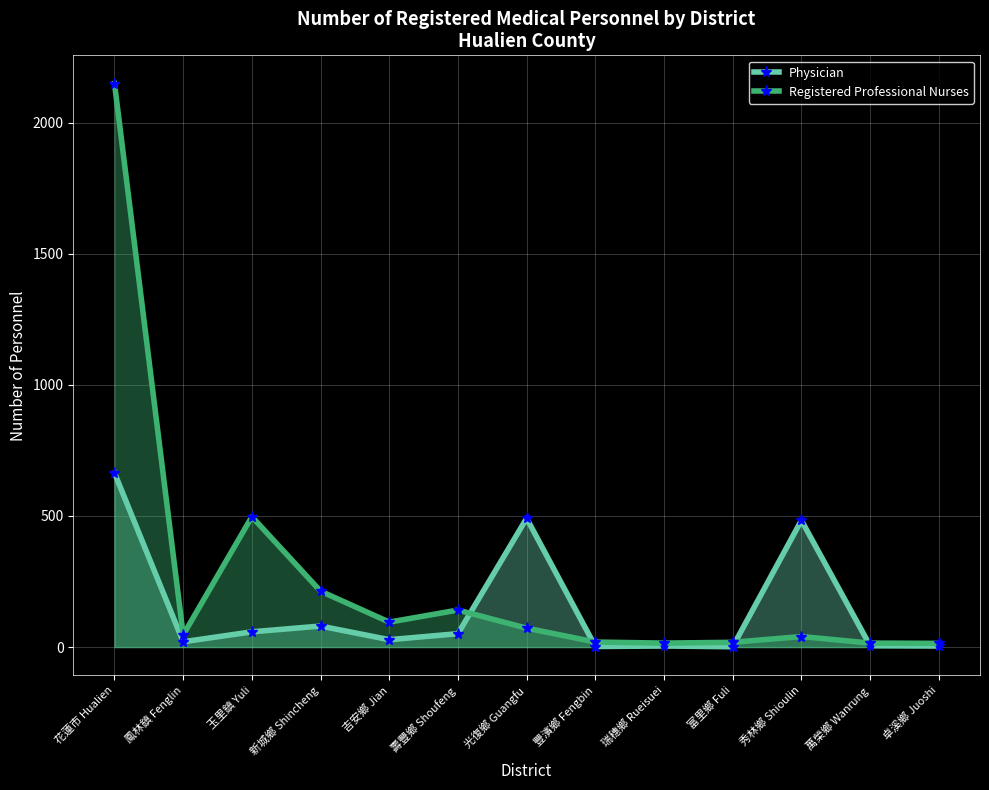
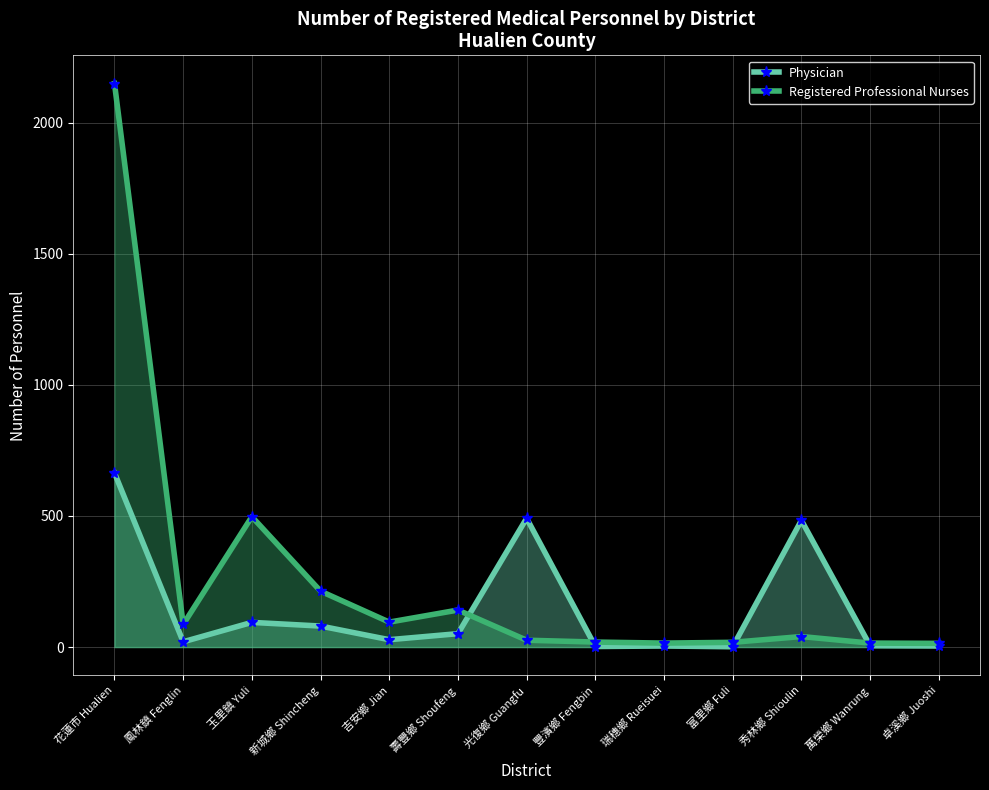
Registered Professional Nurses, 鳳林鎮 Fenglin: 50 -> 90
Physician, 玉里鎮 Yuli: 60 -> 90
Registered Professional Nurses, 光復鄉 Guangfu: 70 -> 30
